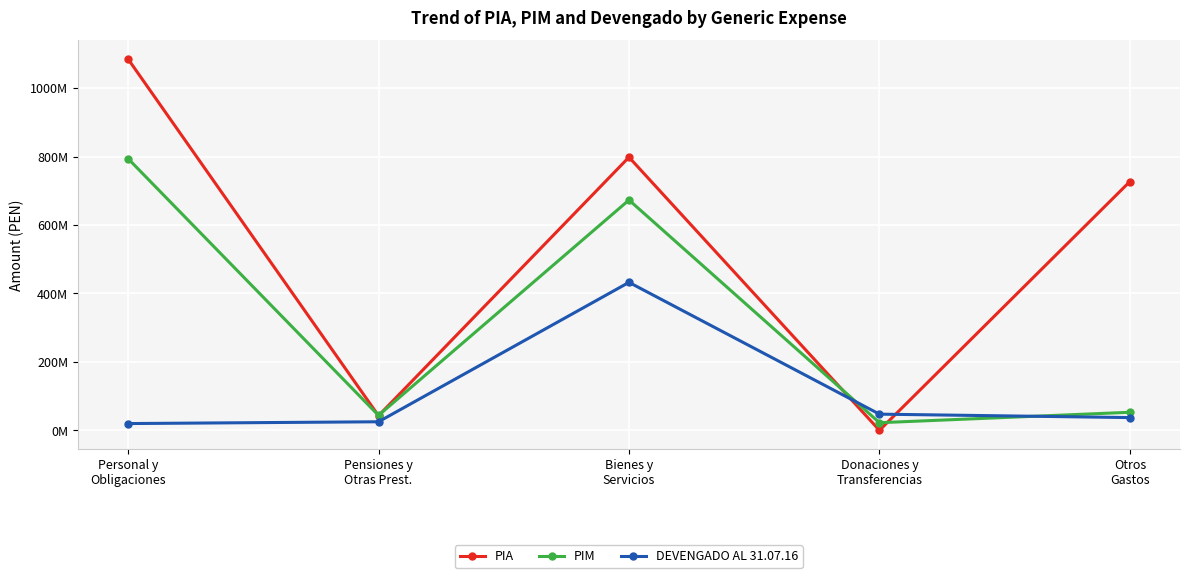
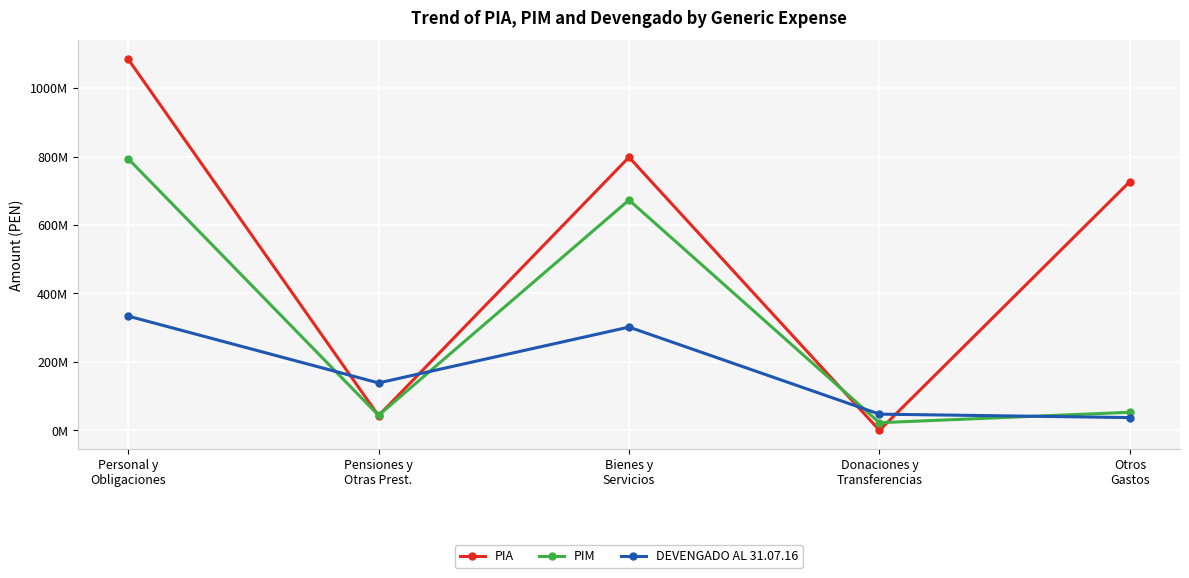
DEVENGADO AL 31.07.16, Personal y Obligaciones: 20000000 -> 330000000
DEVENGADO AL 31.07.16, Pensiones y Otras Prest.: 30000000 -> 140000000
DEVENGADO AL 31.07.16, Bienes y Servicios: 430000000 -> 300000000
